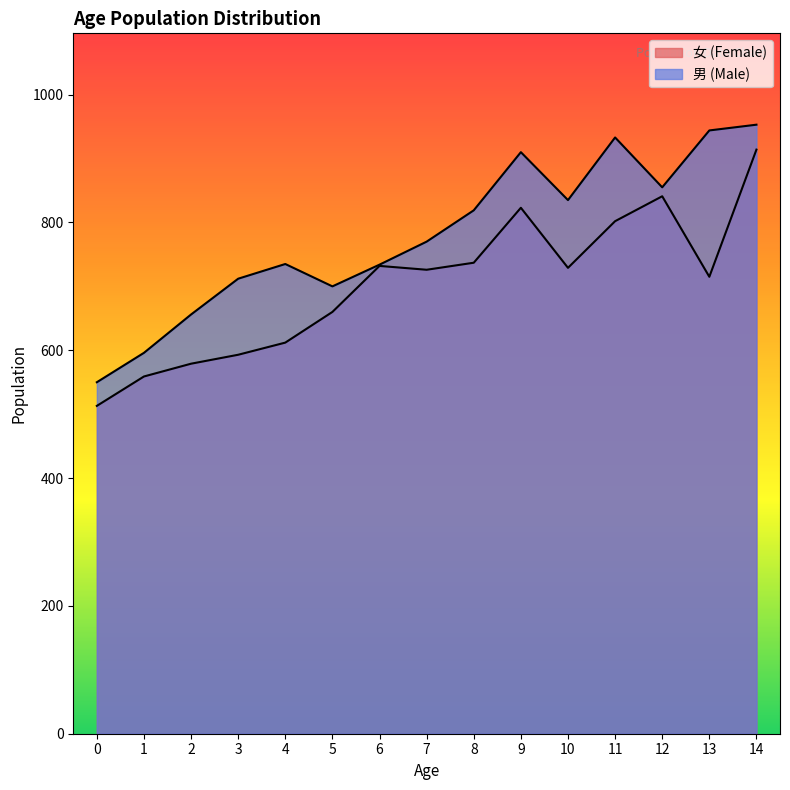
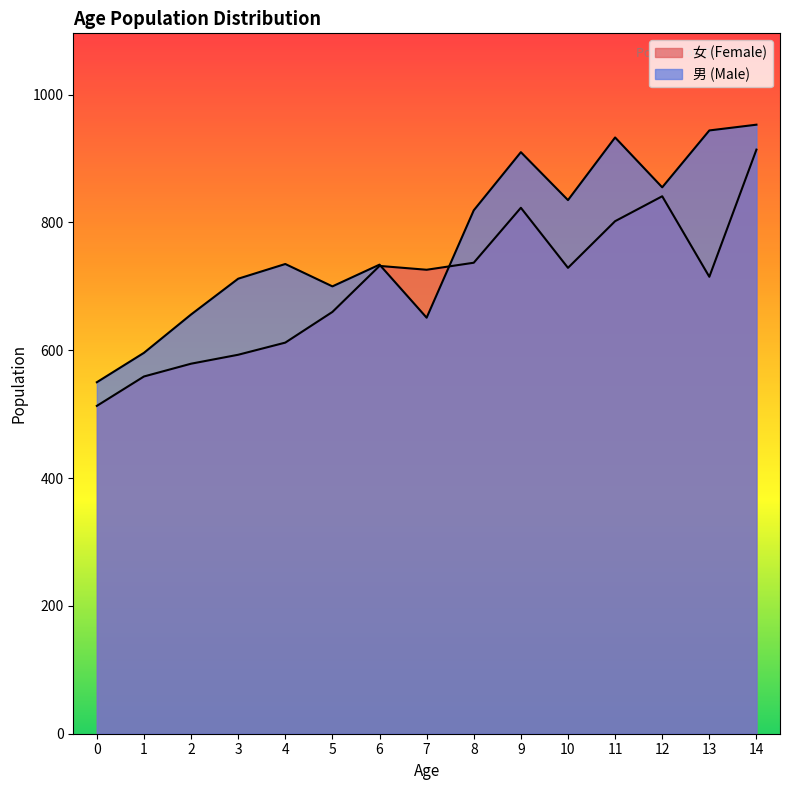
男 (Male), 7: 770 -> 650
